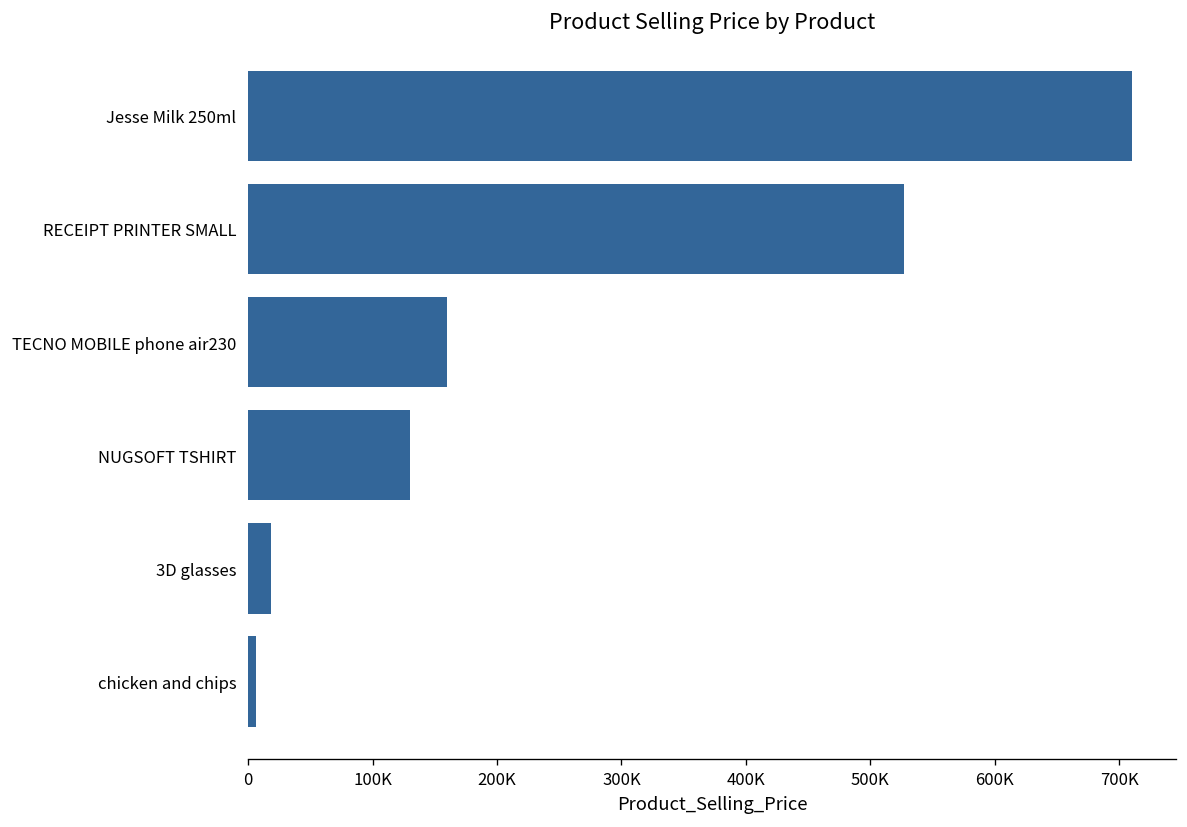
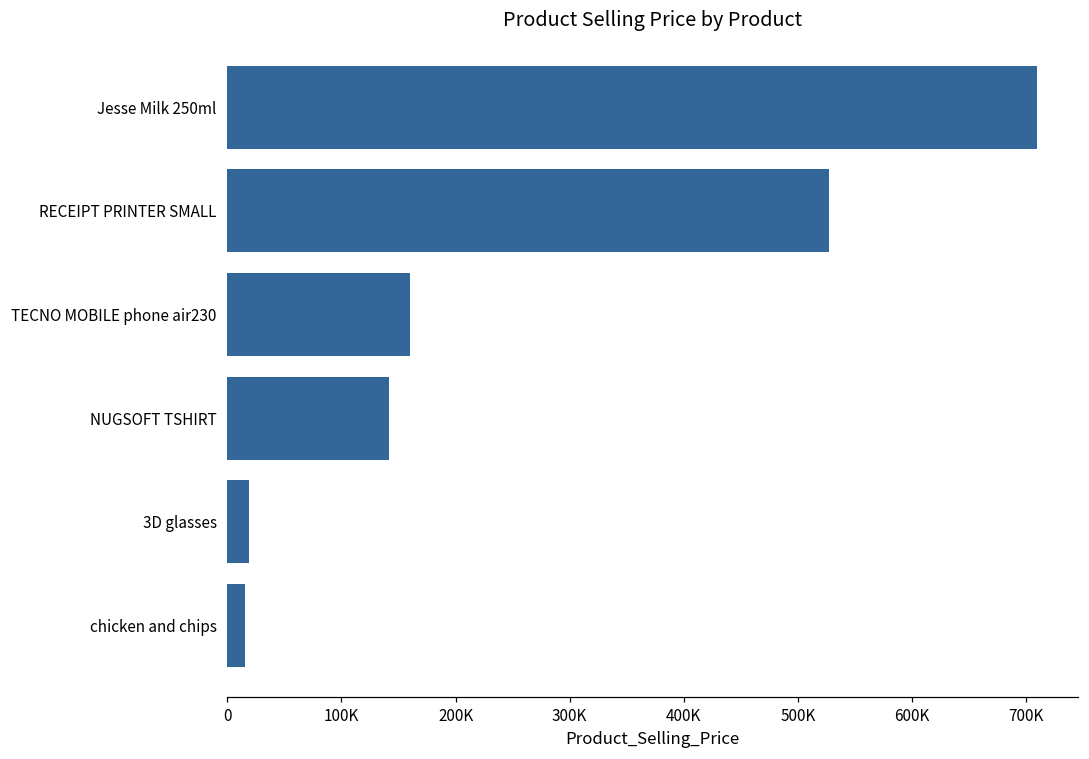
NUGSOFT TSHIRT: 130000 -> 141000
chicken and chips: 6000 -> 15000
